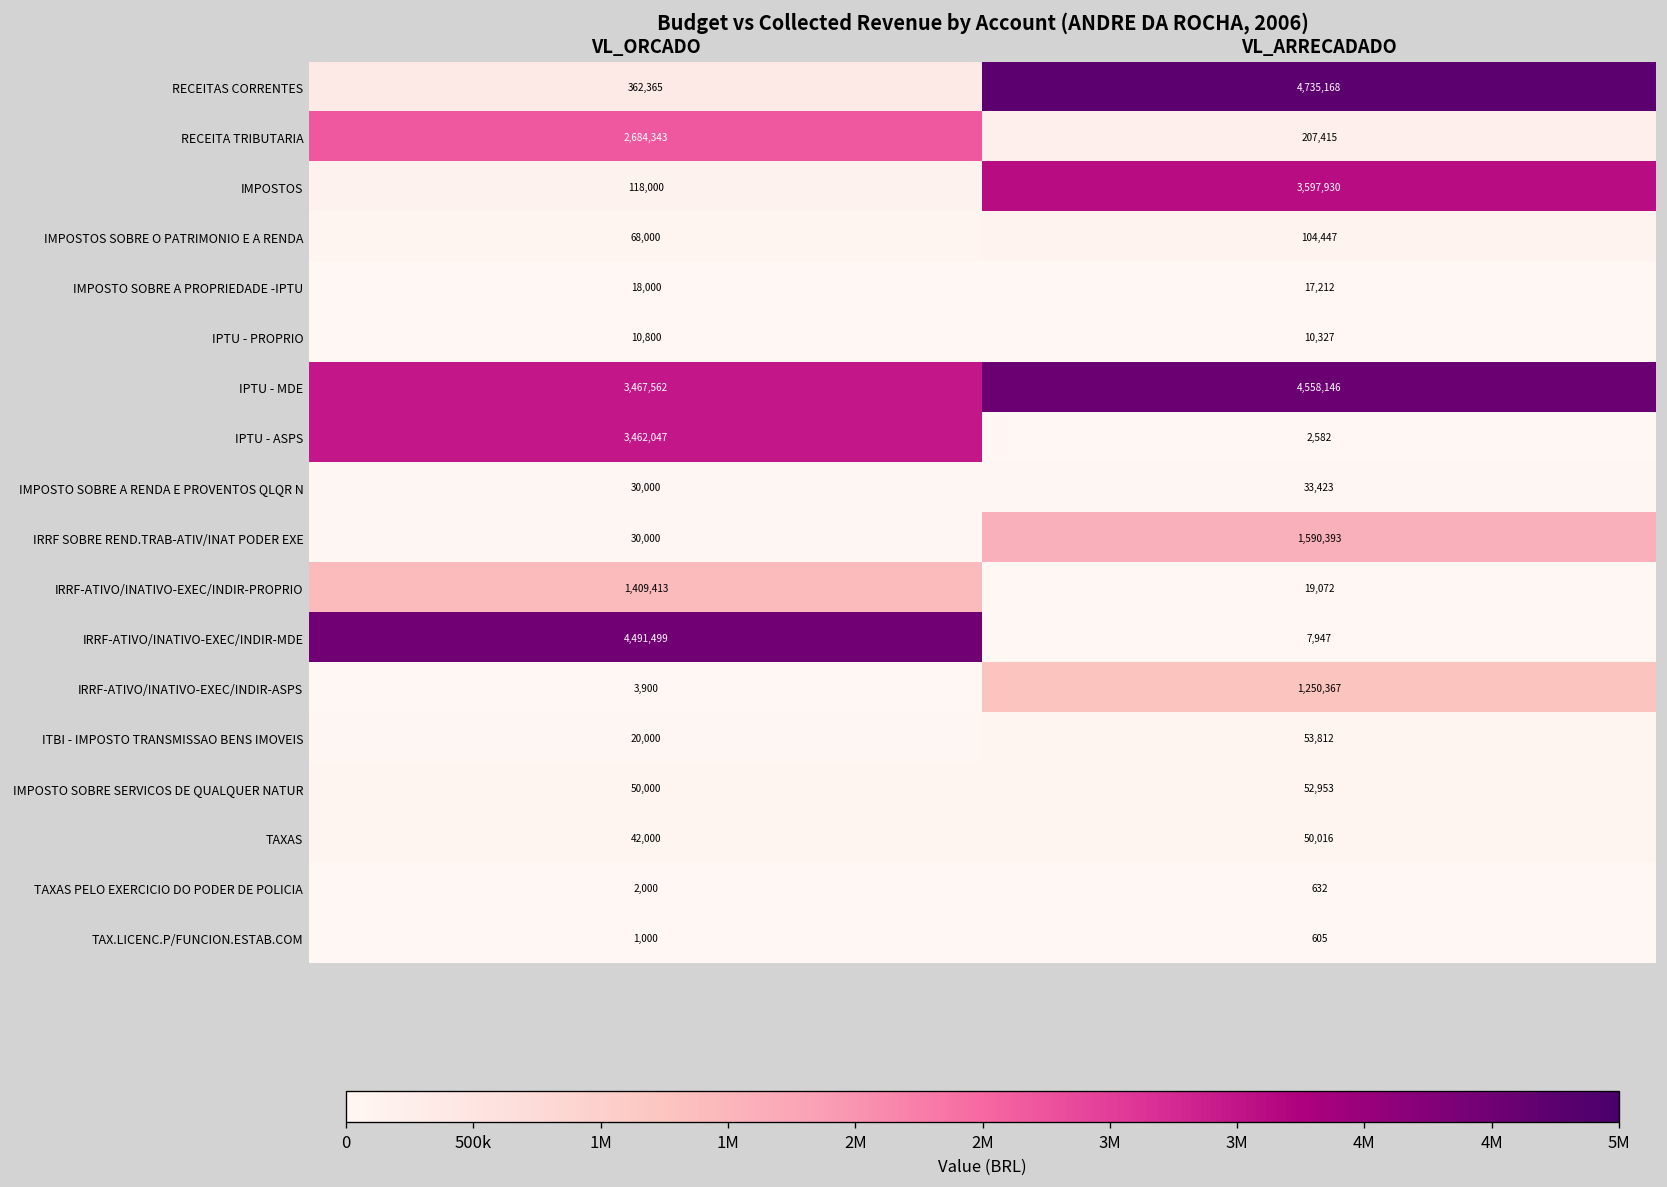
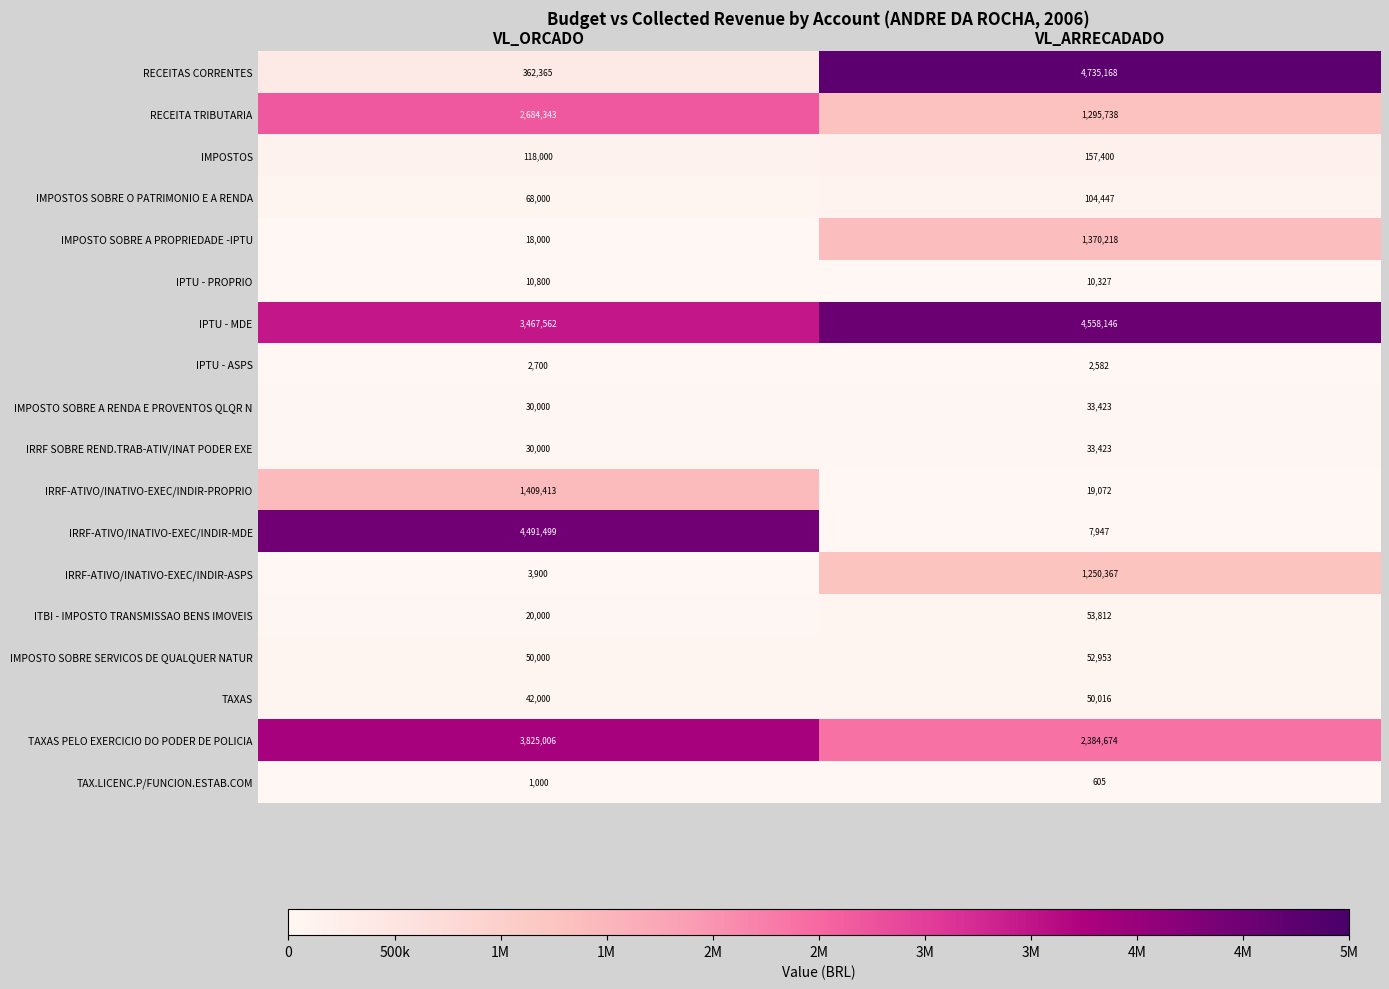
RECEITA TRIBUTARIA, VL_ARRECADADO: 207,415 -> 1,295,738
IMPOSTOS, VL_ARRECADADO: 3,597,930 -> 157,400
IMPOSTO SOBRE A PROPRIEDADE -IPTU, VL_ARRECADADO: 17,212 -> 1,370,218
IPTU - ASPS, VL_ORCADO: 3,462,047 -> 2,700
IRRF SOBRE REND.TRAB-ATIV/INAT PODER EXE, VL_ARRECADADO: 1,590,393 -> 33,423
TAXAS PELO EXERCICIO DO PODER DE POLICIA, VL_ORCADO: 2,000 -> 3,825,006
TAXAS PELO EXERCICIO DO PODER DE POLICIA, VL_ARRECADADO: 632 -> 2,384,674
